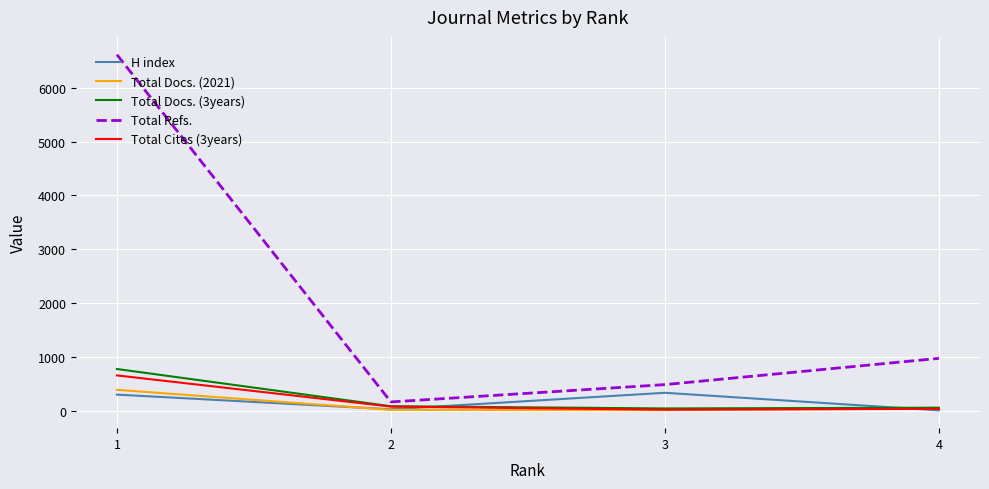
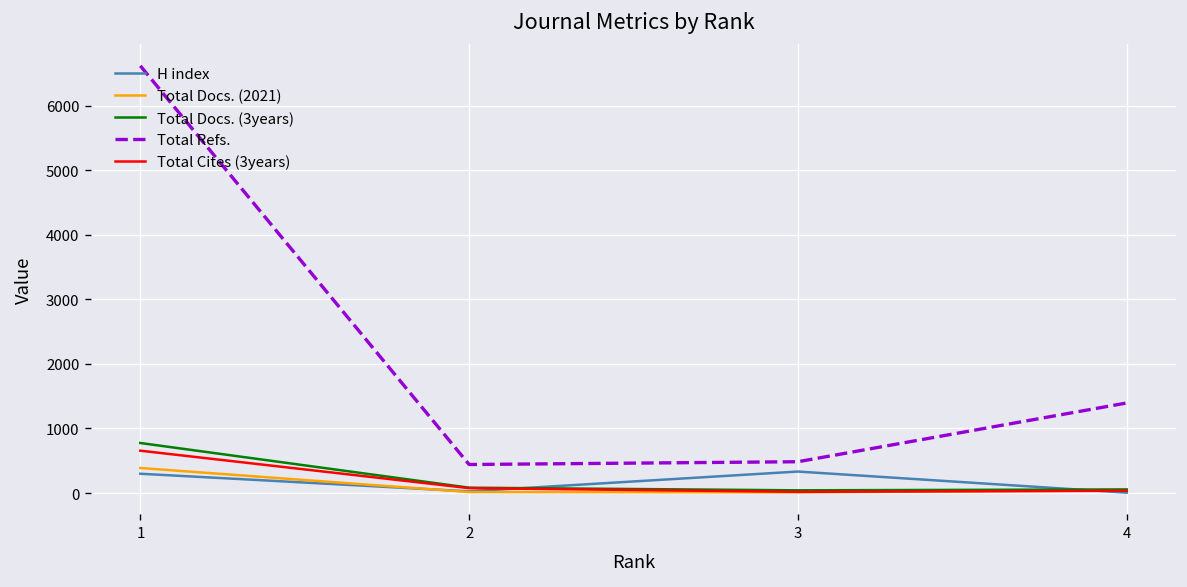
Total Refs., 2: 200 -> 400
Total Refs., 4: 1000 -> 1400
